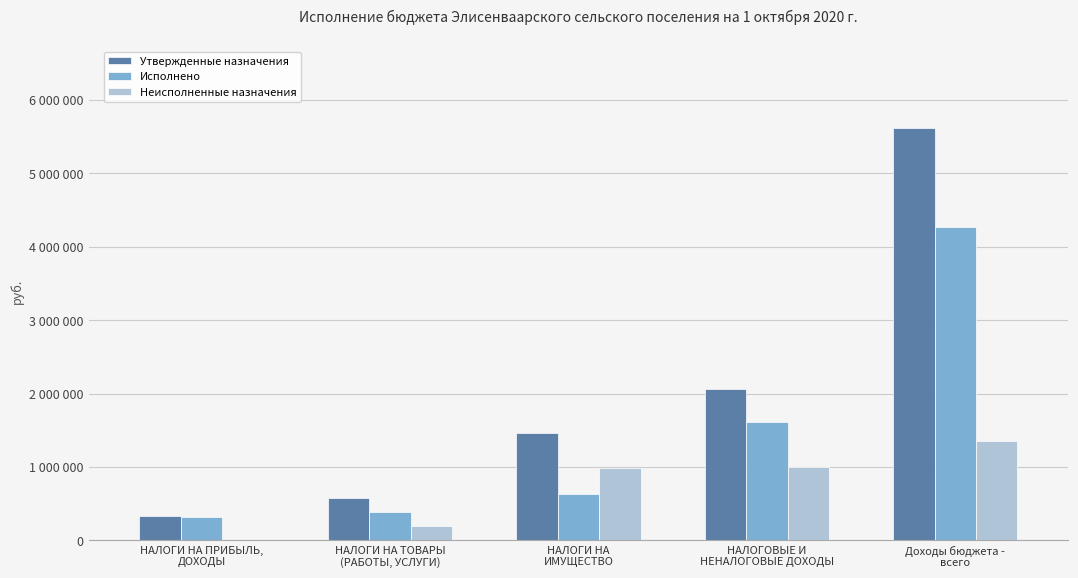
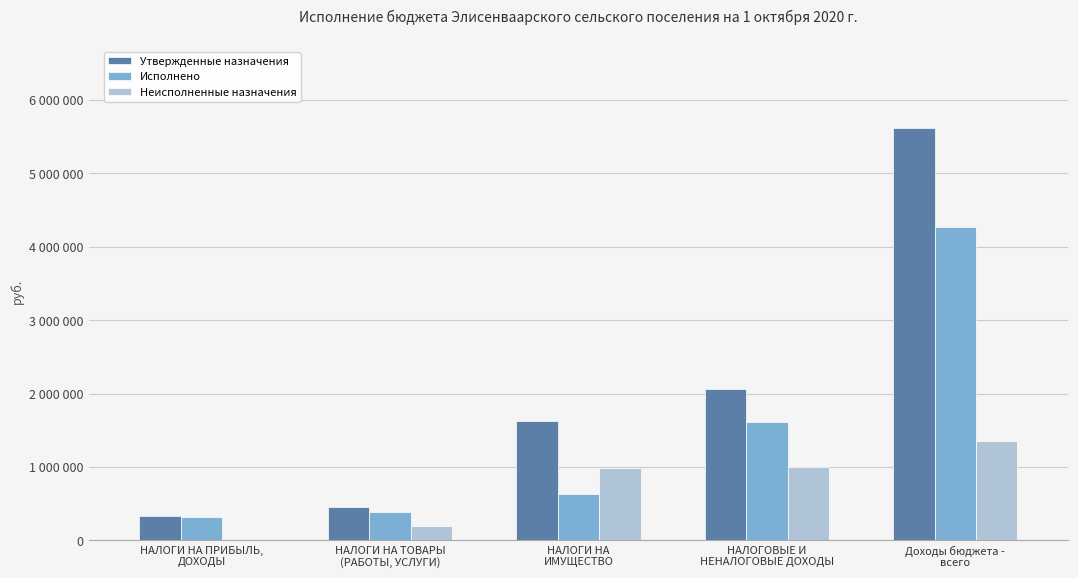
Утвержденные назначения, НАЛОГИ НА ТОВАРЫ (РАБОТЫ, УСЛУГИ): 600000 -> 500000
Утвержденные назначения, НАЛОГИ НА ИМУЩЕСТВО: 1500000 -> 1600000
